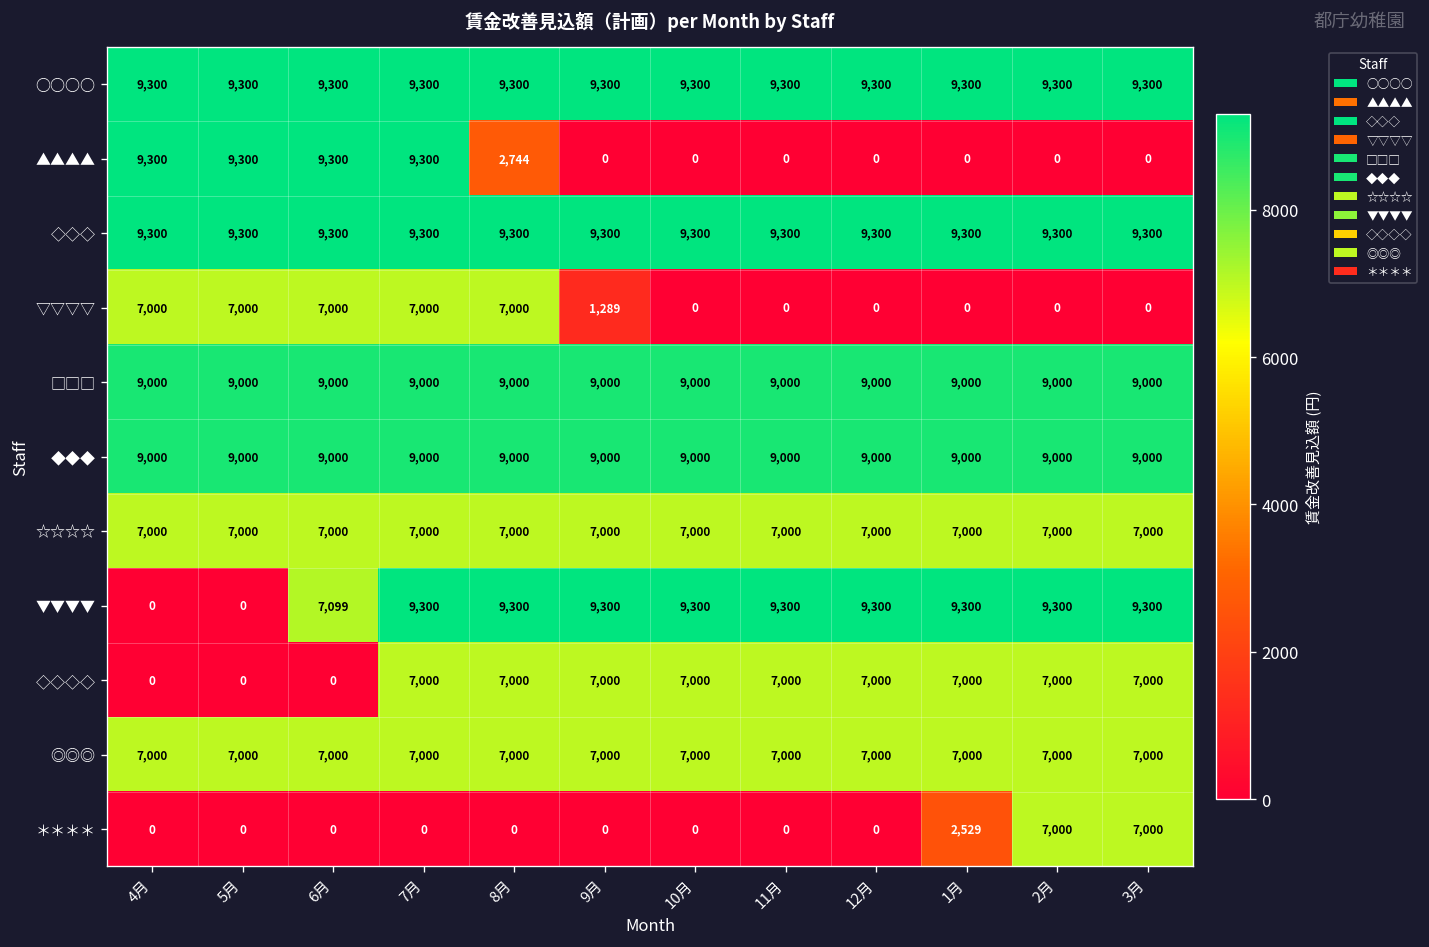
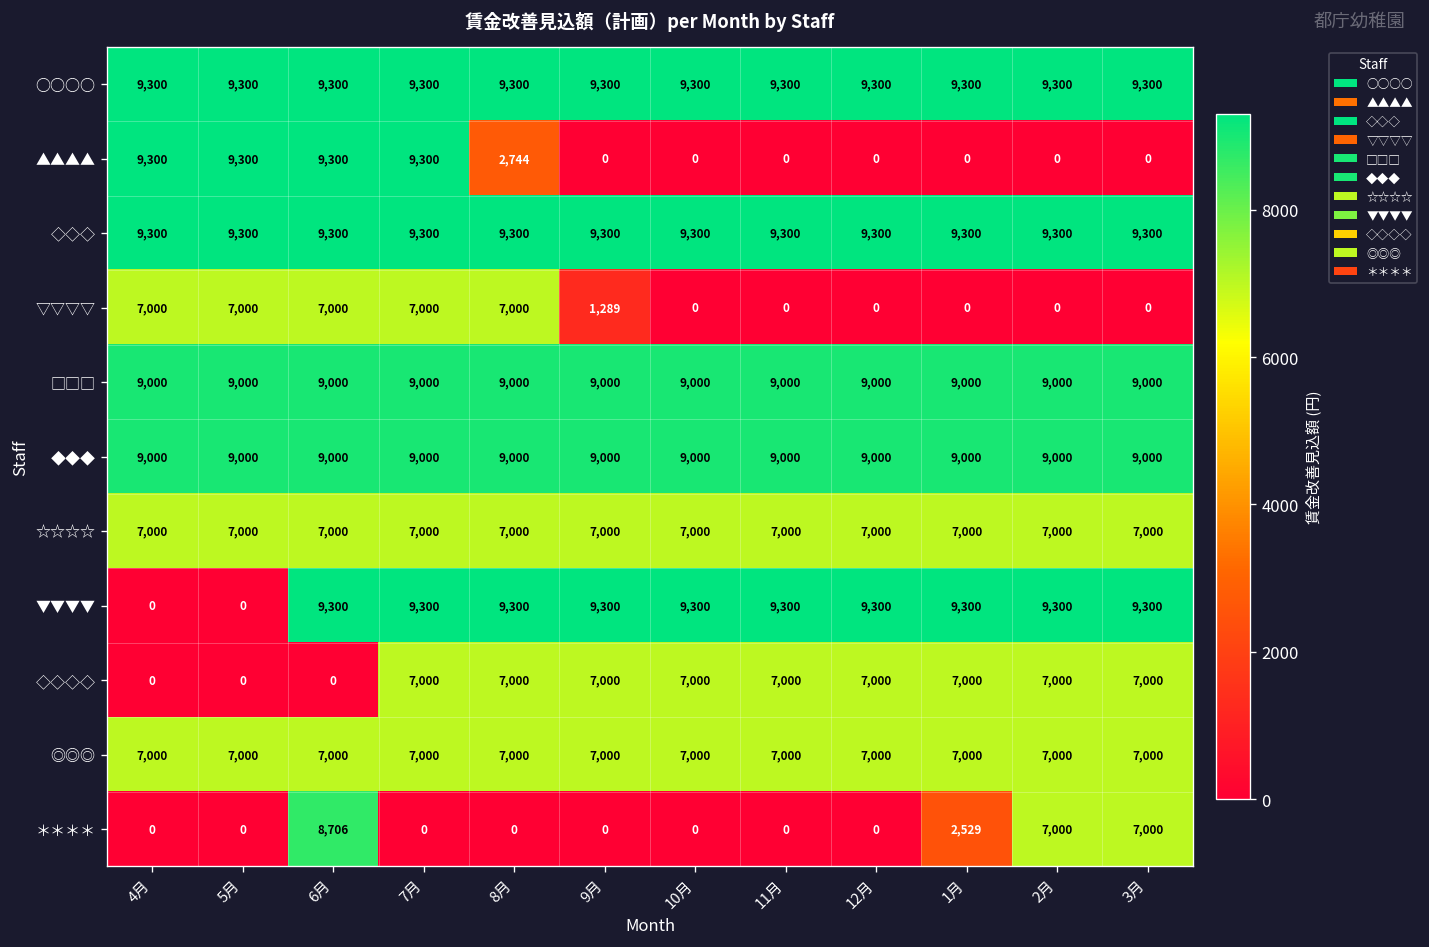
▼▼▼▼, 6月: 7,099 -> 9,300
＊＊＊＊, 6月: 0 -> 8,706
